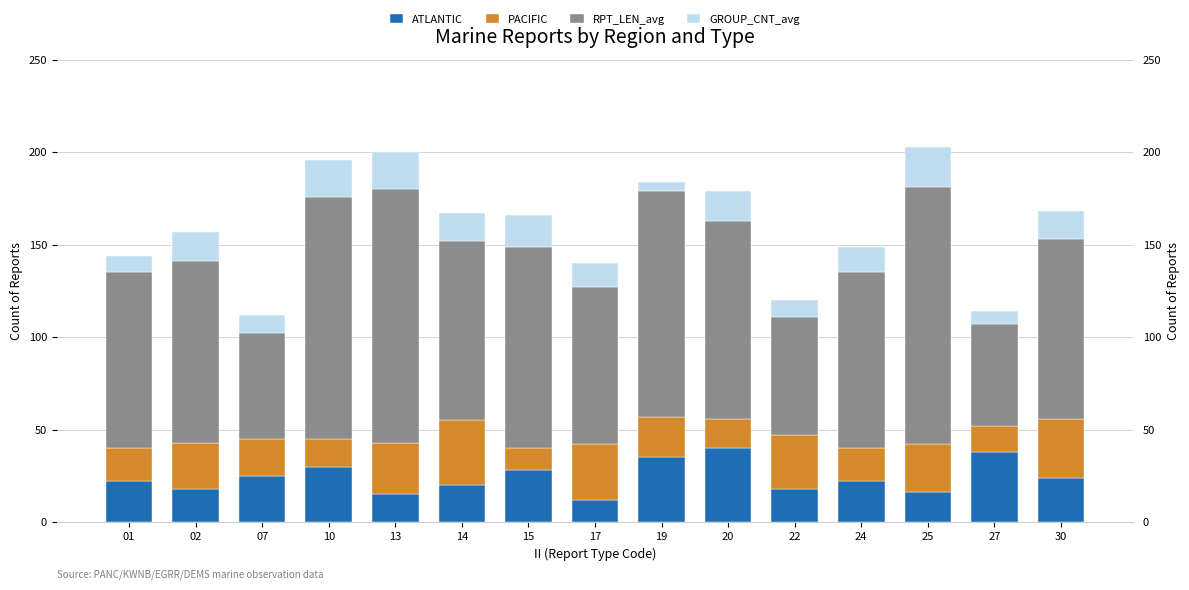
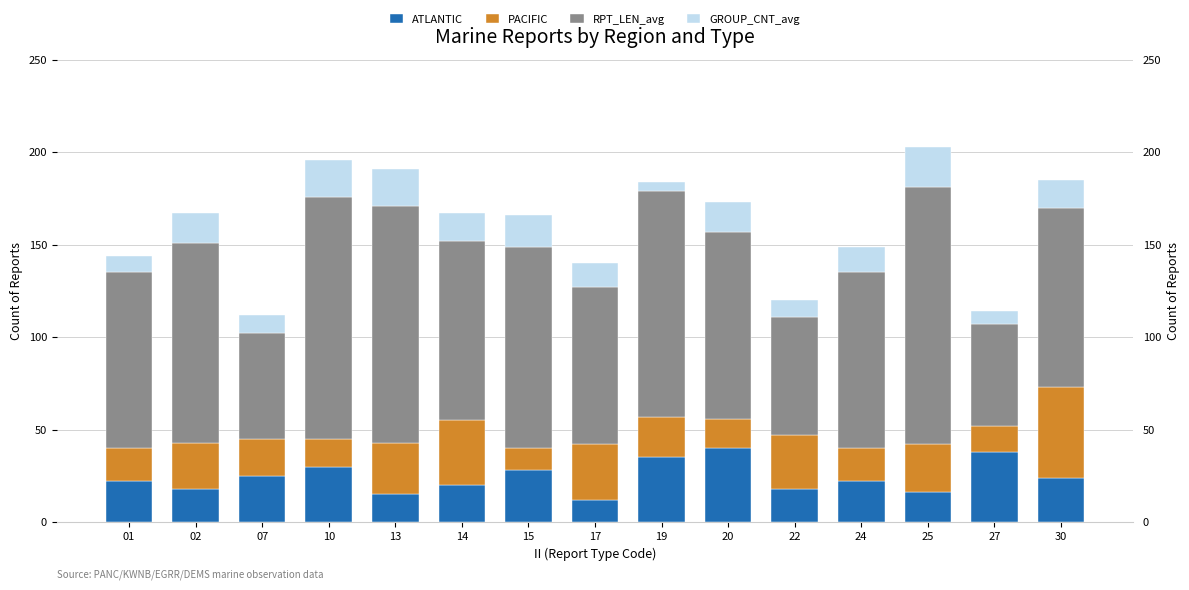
RPT_LEN_avg, 02: 98 -> 108
RPT_LEN_avg, 13: 137 -> 128
RPT_LEN_avg, 20: 107 -> 101
PACIFIC, 30: 32 -> 49
